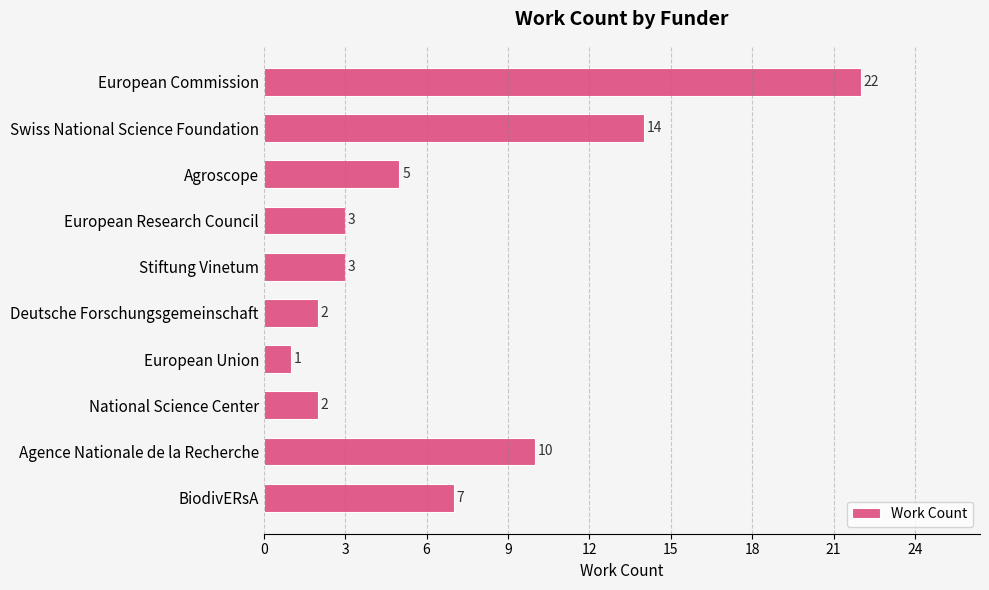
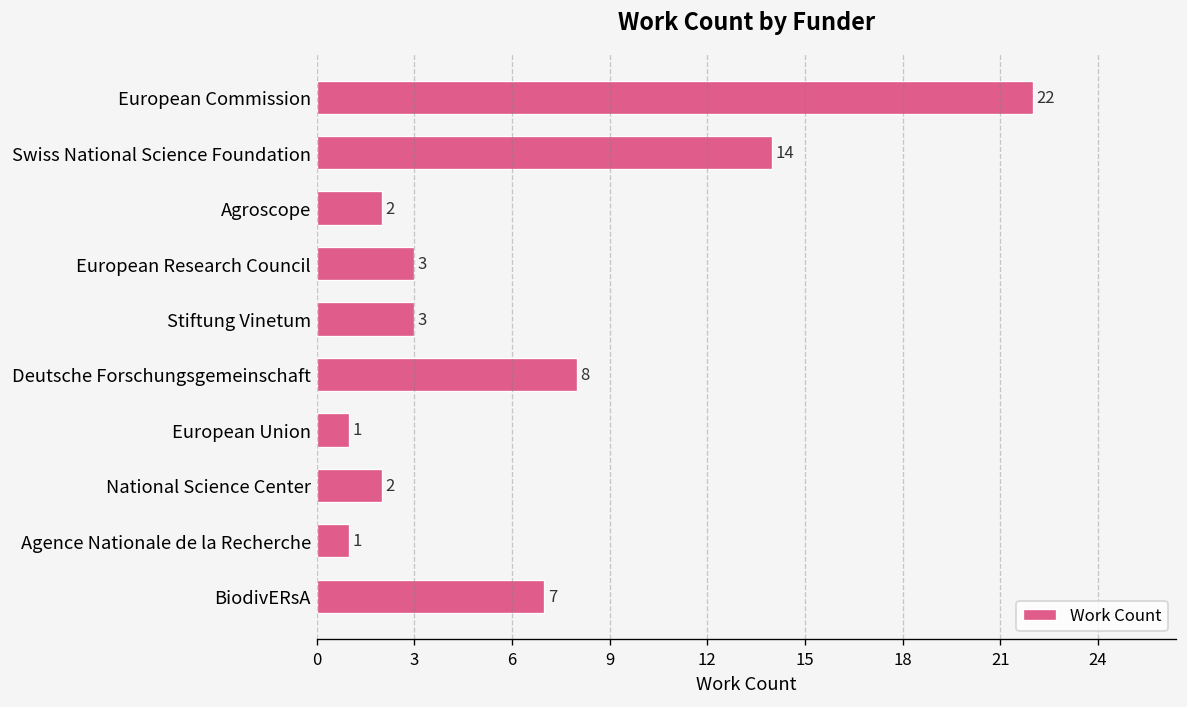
Agroscope: 5 -> 2
Deutsche Forschungsgemeinschaft: 2 -> 8
Agence Nationale de la Recherche: 10 -> 1
